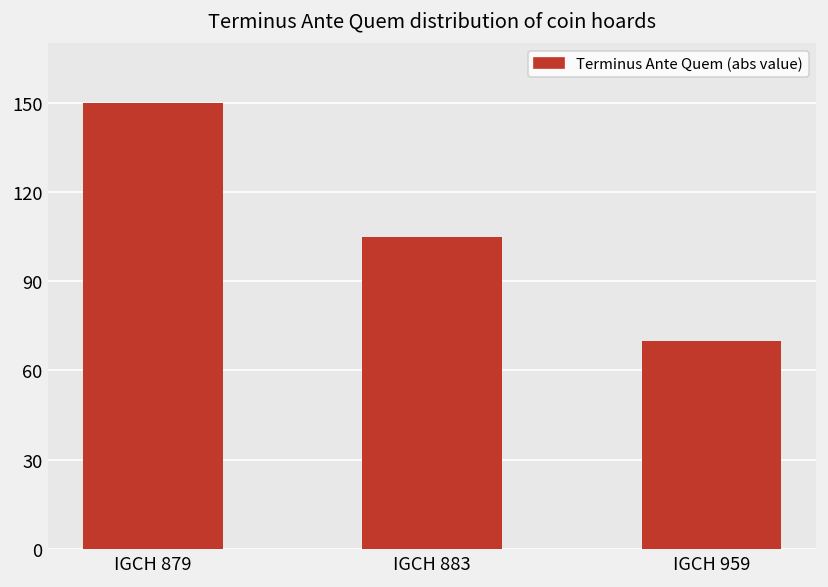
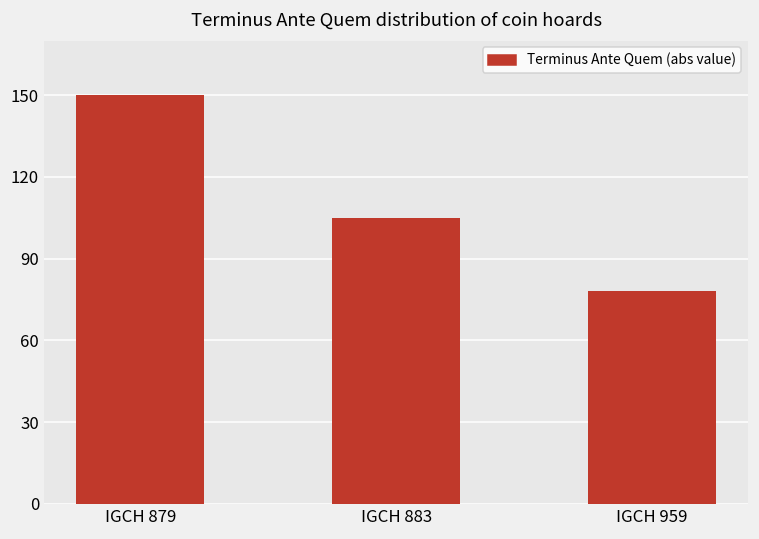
IGCH 959: 70 -> 78
